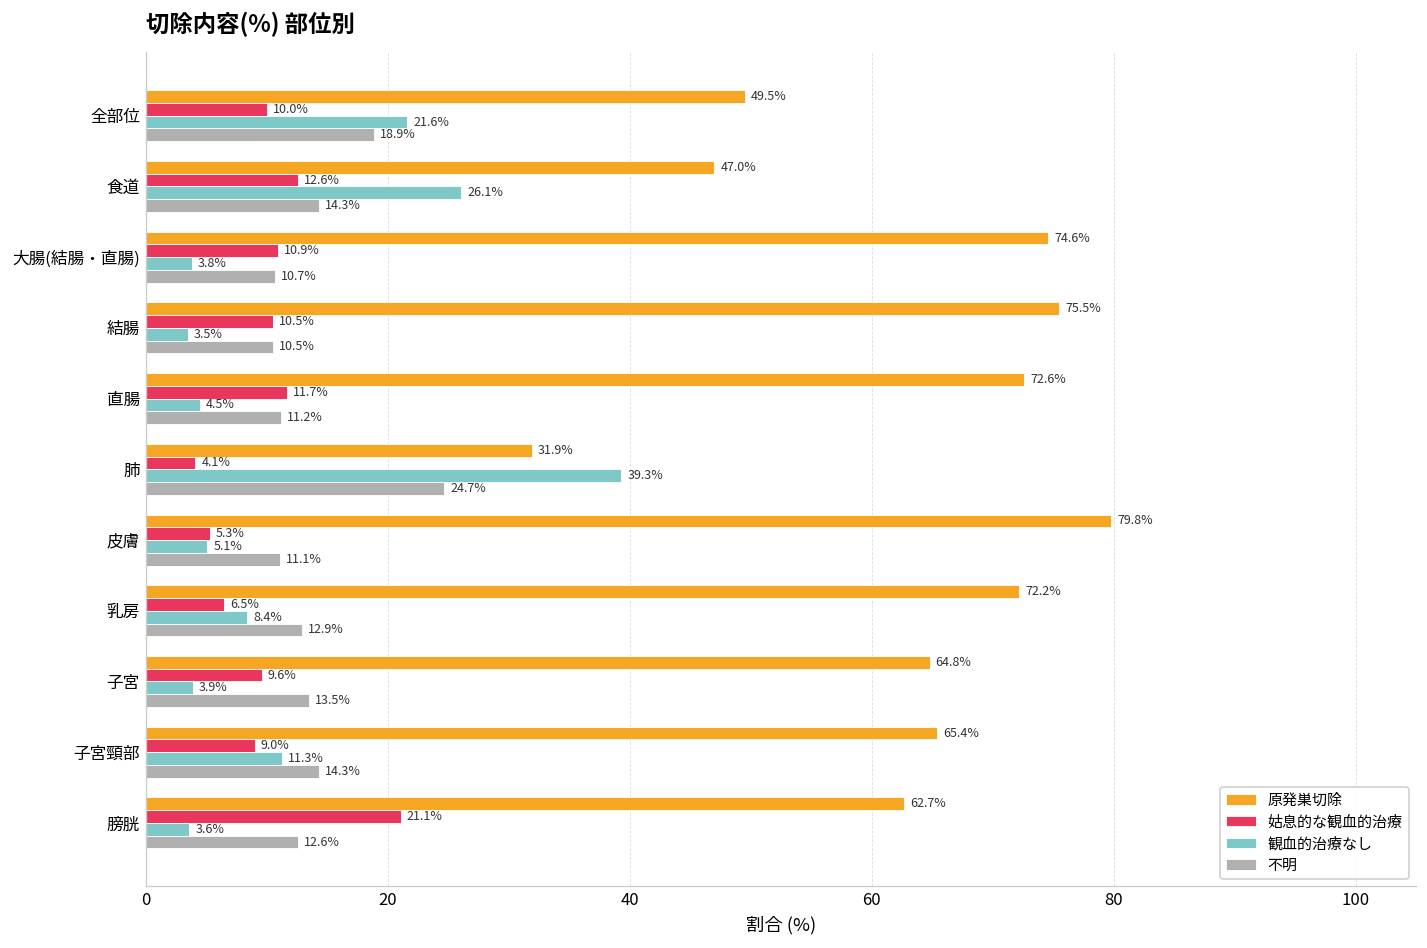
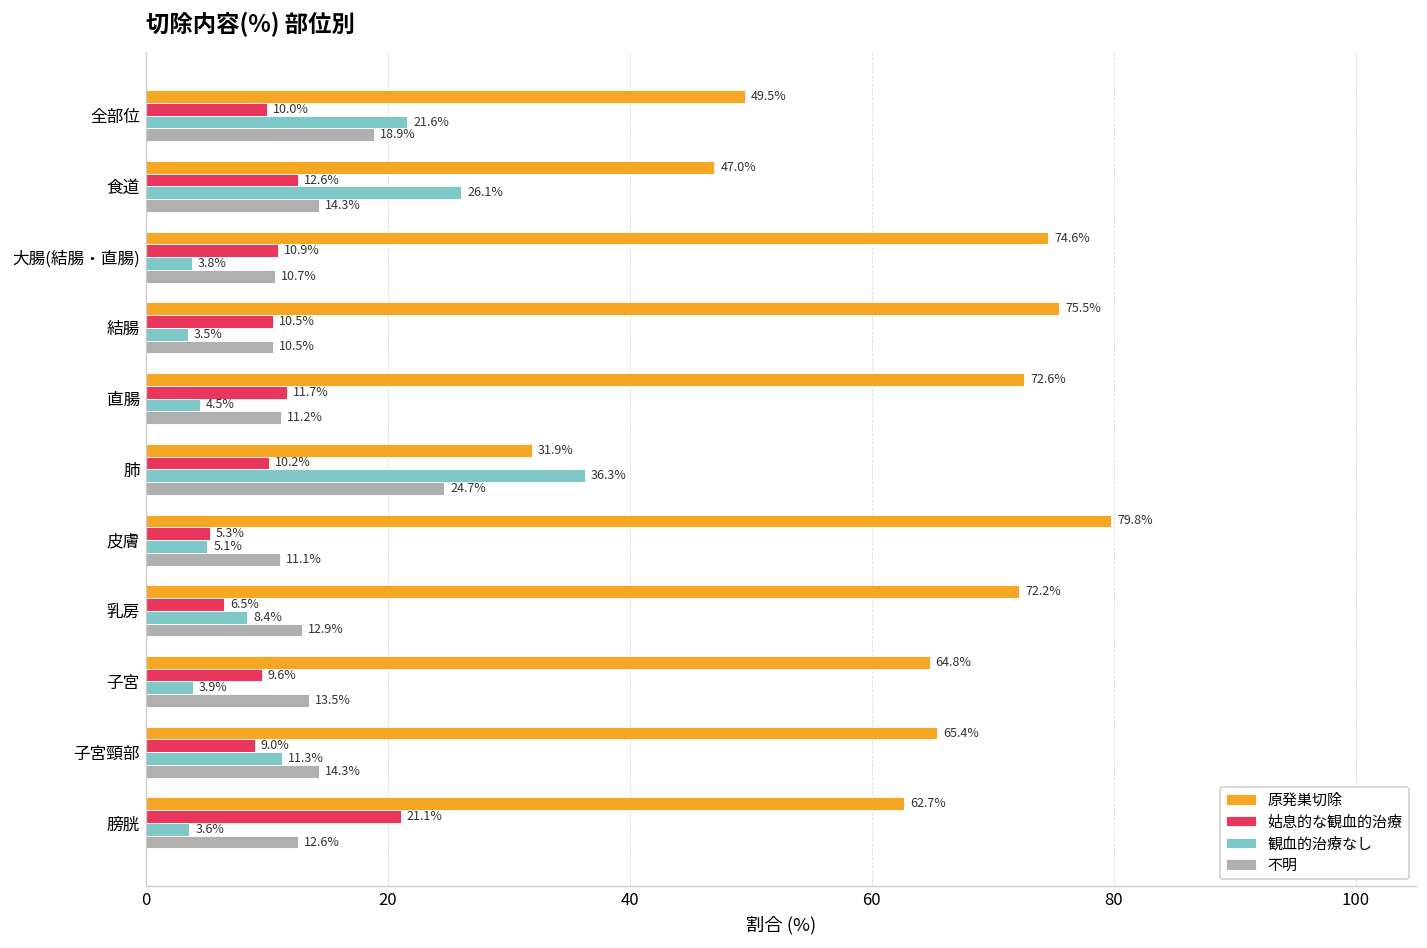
姑息的な観血的治療, 肺: 4.1% -> 10.2%
観血的治療なし, 肺: 39.3% -> 36.3%
